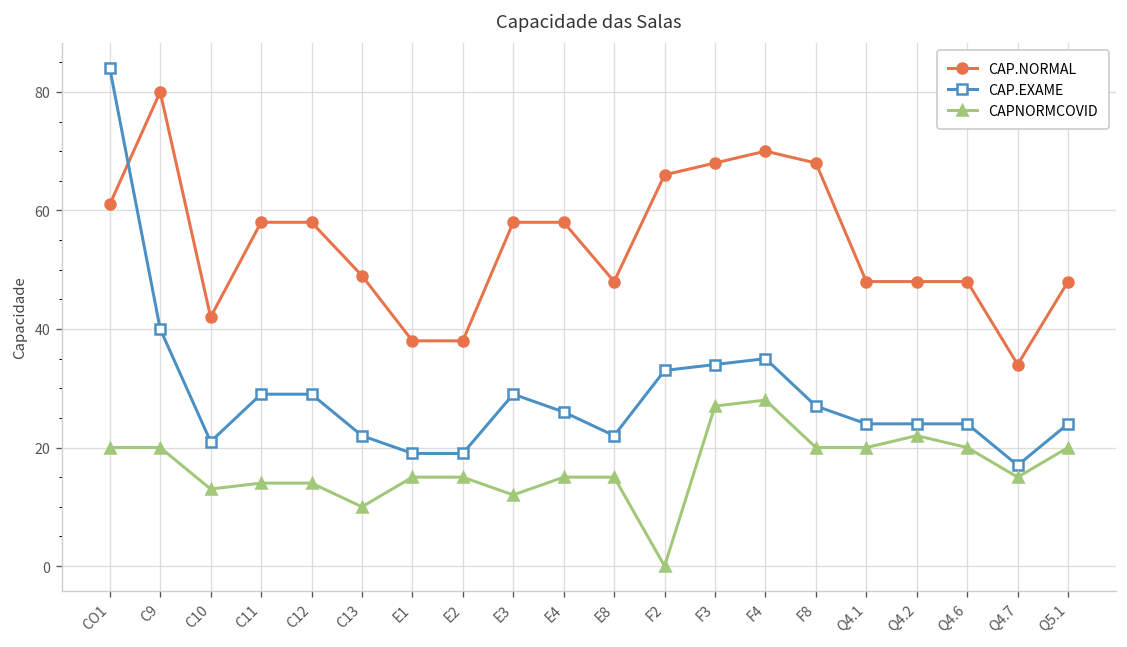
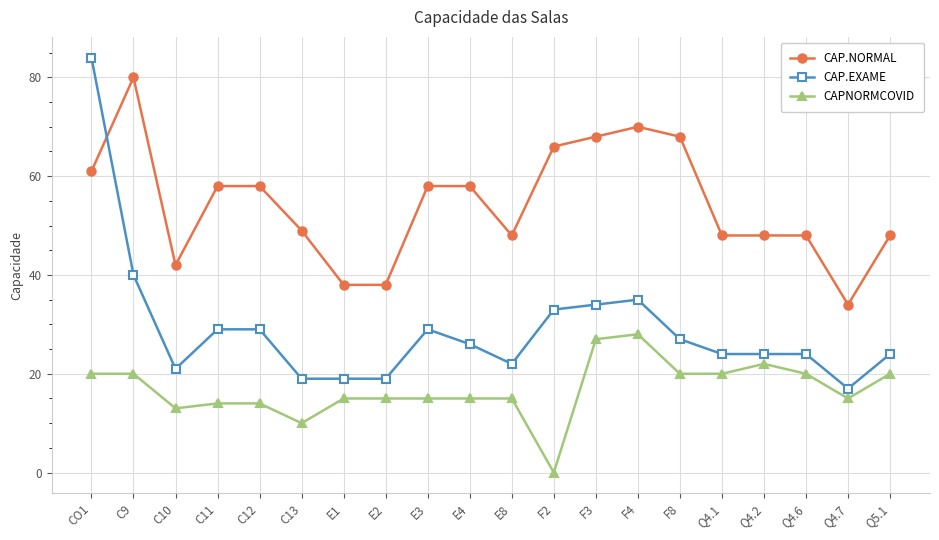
CAP.EXAME, C13: 22 -> 19
CAPNORMCOVID, E3: 12 -> 15
